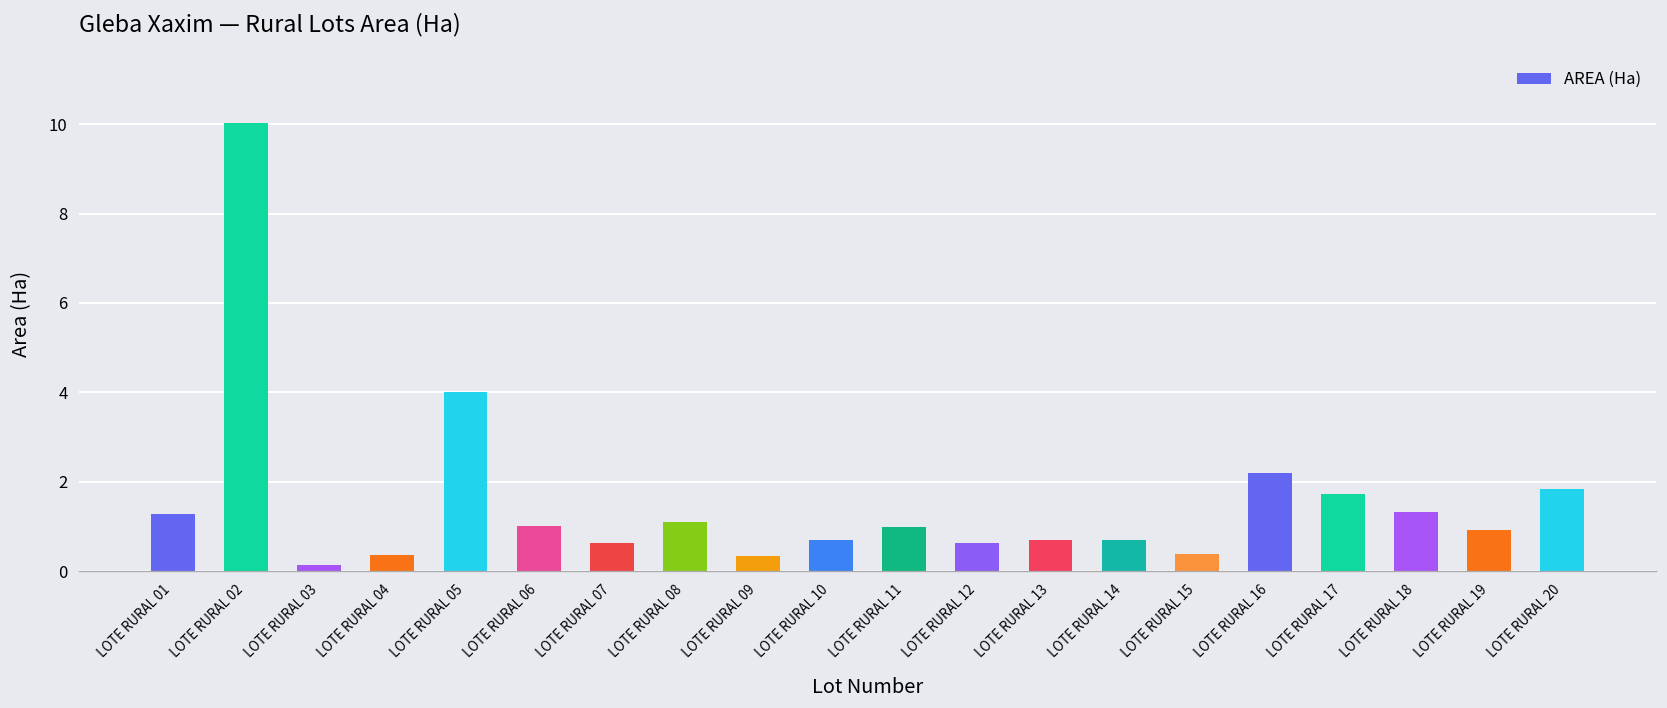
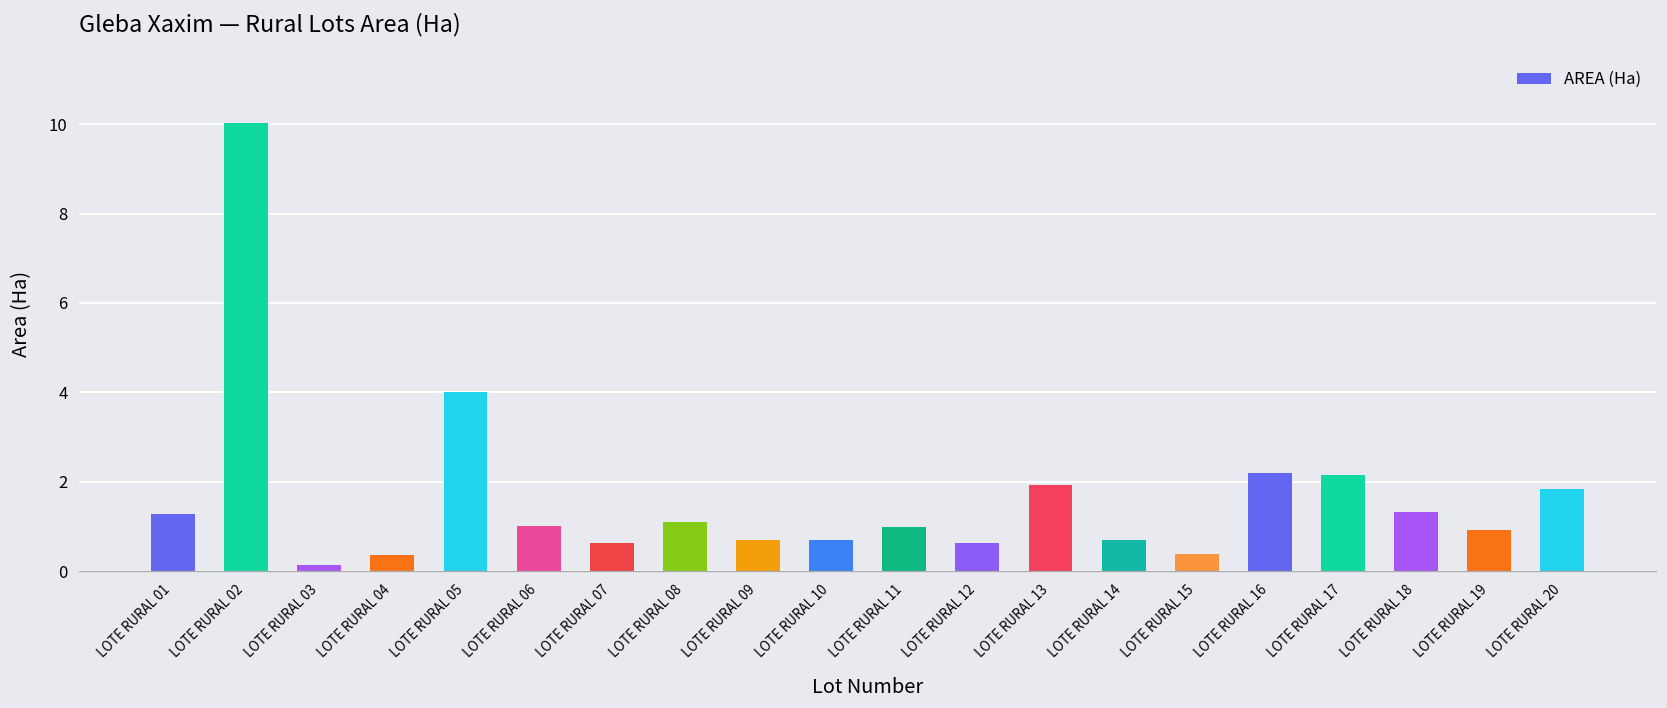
LOTE RURAL 09: 0.3 -> 0.7
LOTE RURAL 13: 0.7 -> 1.9
LOTE RURAL 17: 1.7 -> 2.2
